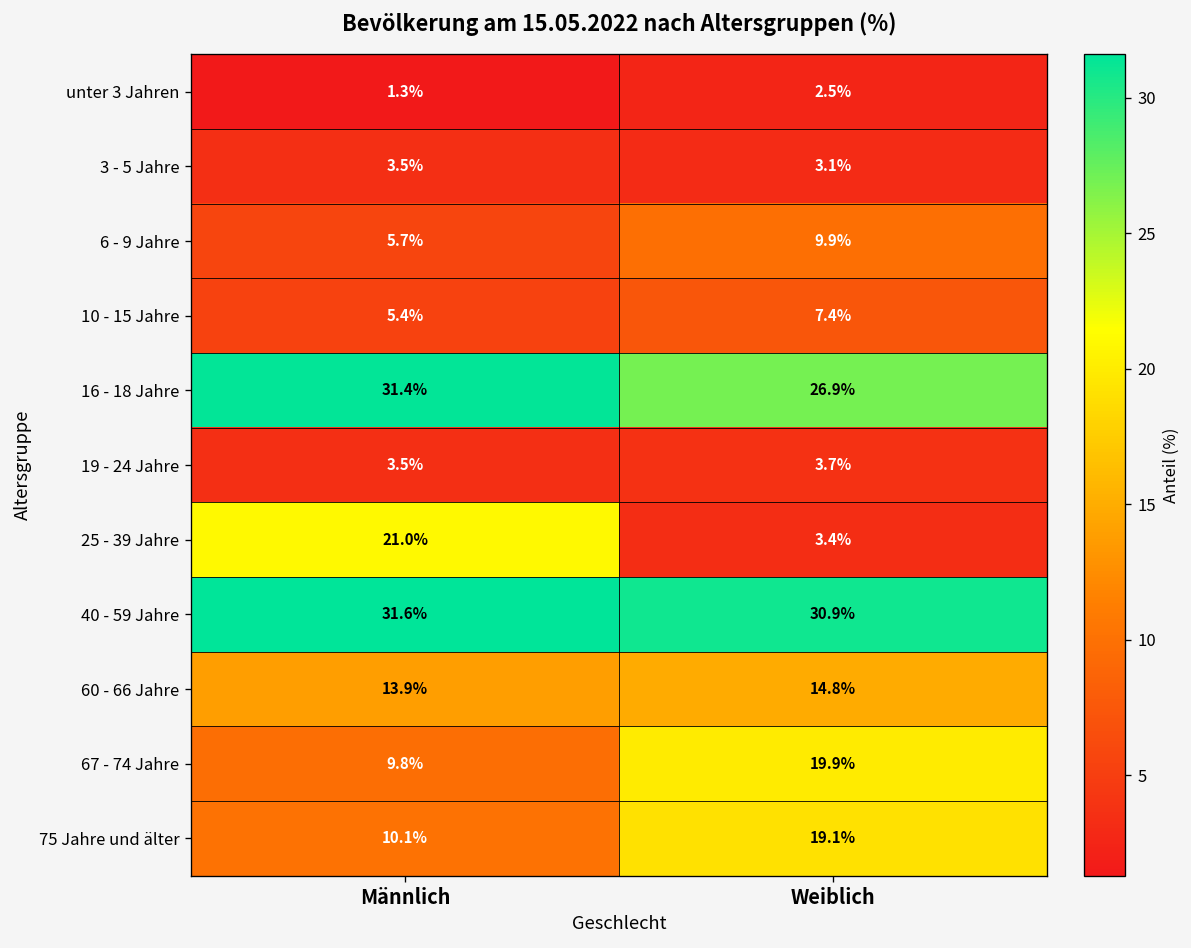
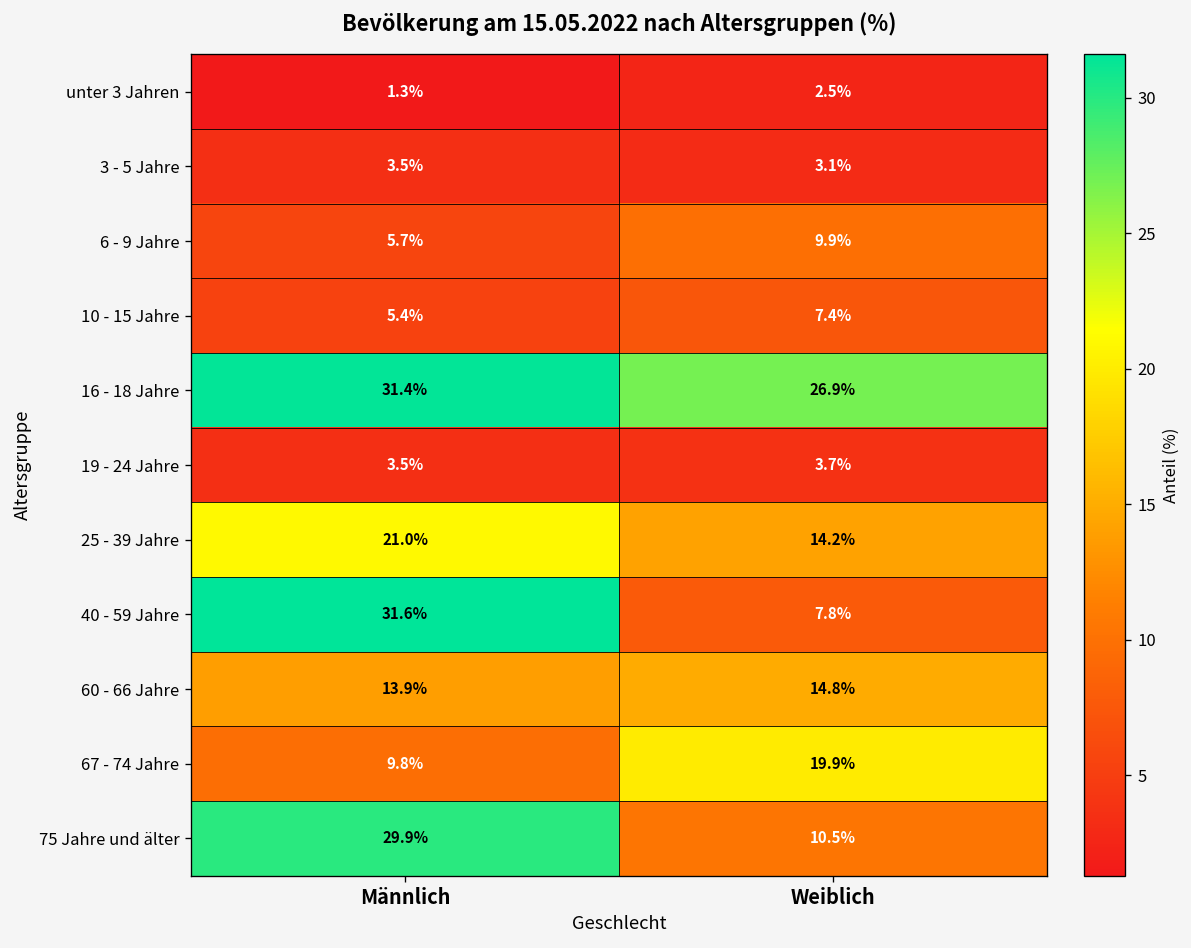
25 - 39 Jahre, Weiblich: 3.4% -> 14.2%
40 - 59 Jahre, Weiblich: 30.9% -> 7.8%
75 Jahre und älter, Männlich: 10.1% -> 29.9%
75 Jahre und älter, Weiblich: 19.1% -> 10.5%
